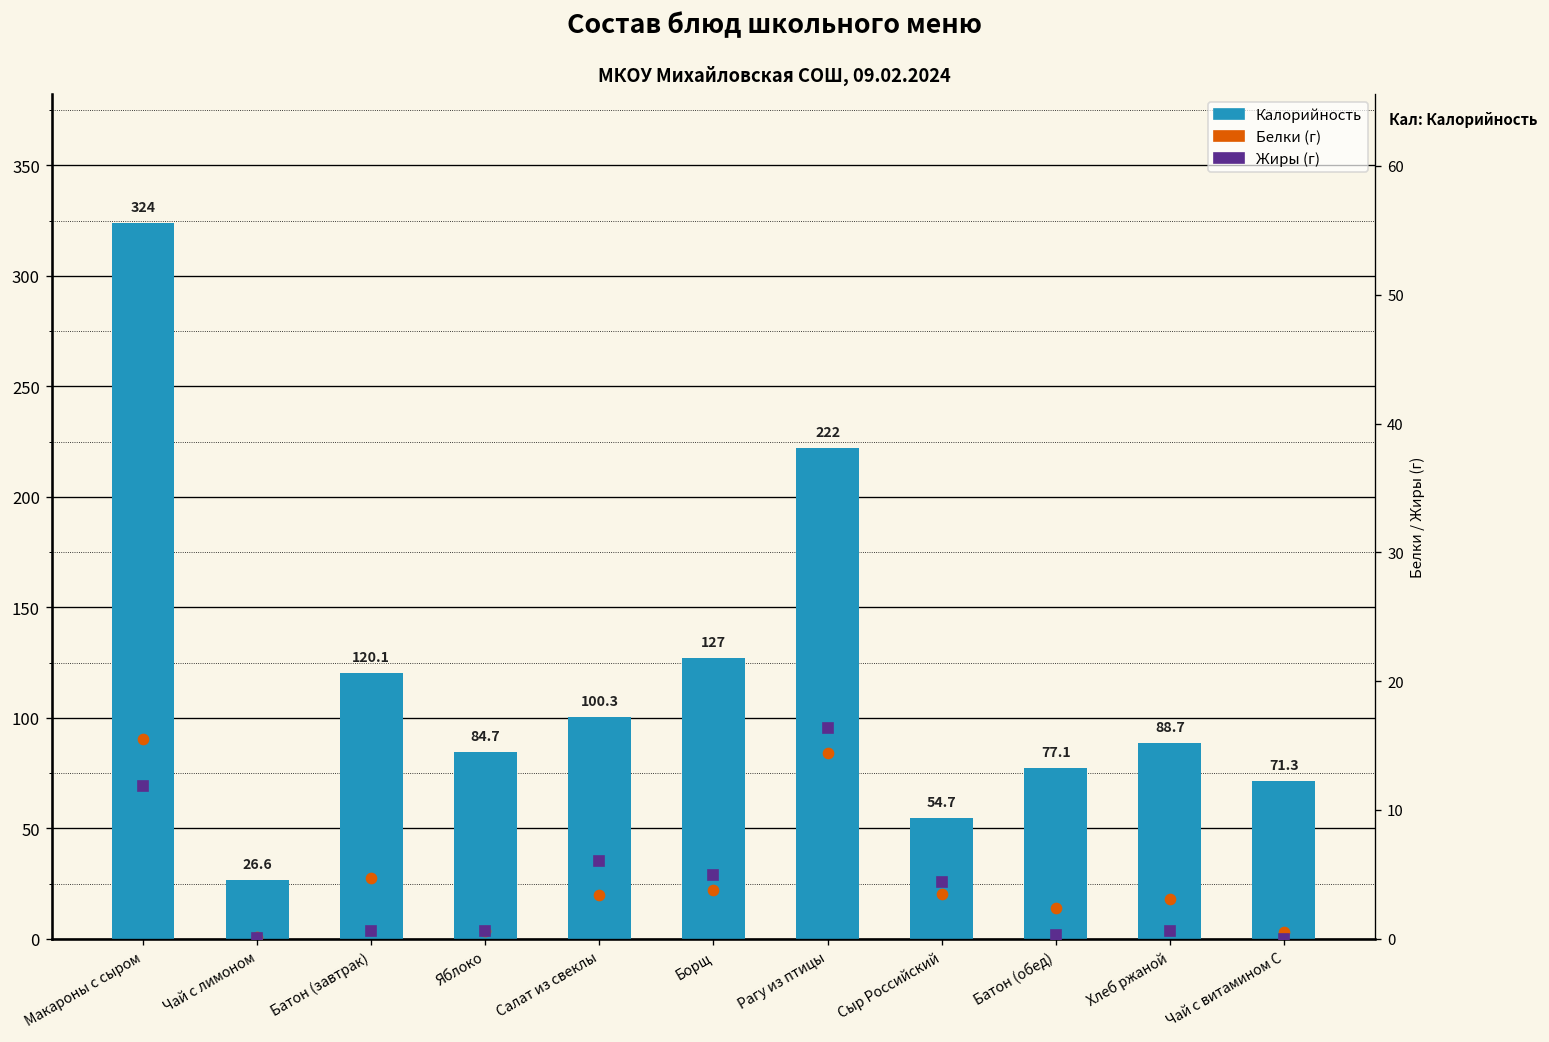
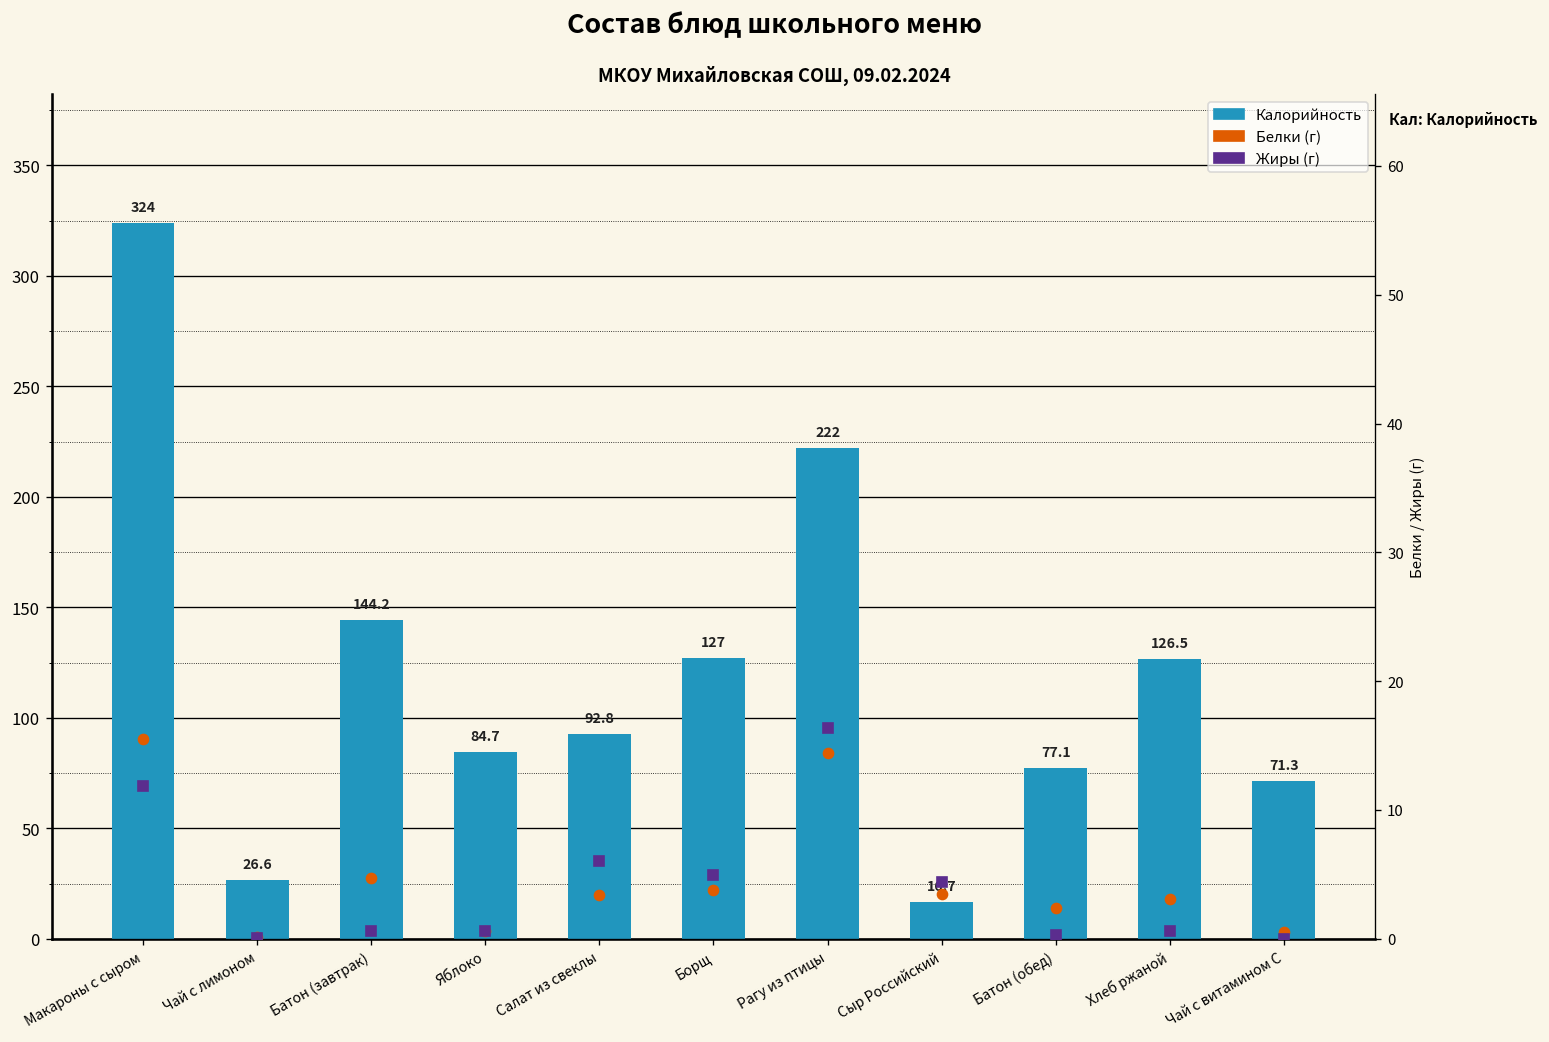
Калорийность, Батон (завтрак): 120.1 -> 144.2
Калорийность, Салат из свеклы: 100.3 -> 92.8
Калорийность, Сыр Российский: 54.7 -> 16.7
Калорийность, Хлеб ржаной: 88.7 -> 126.5
